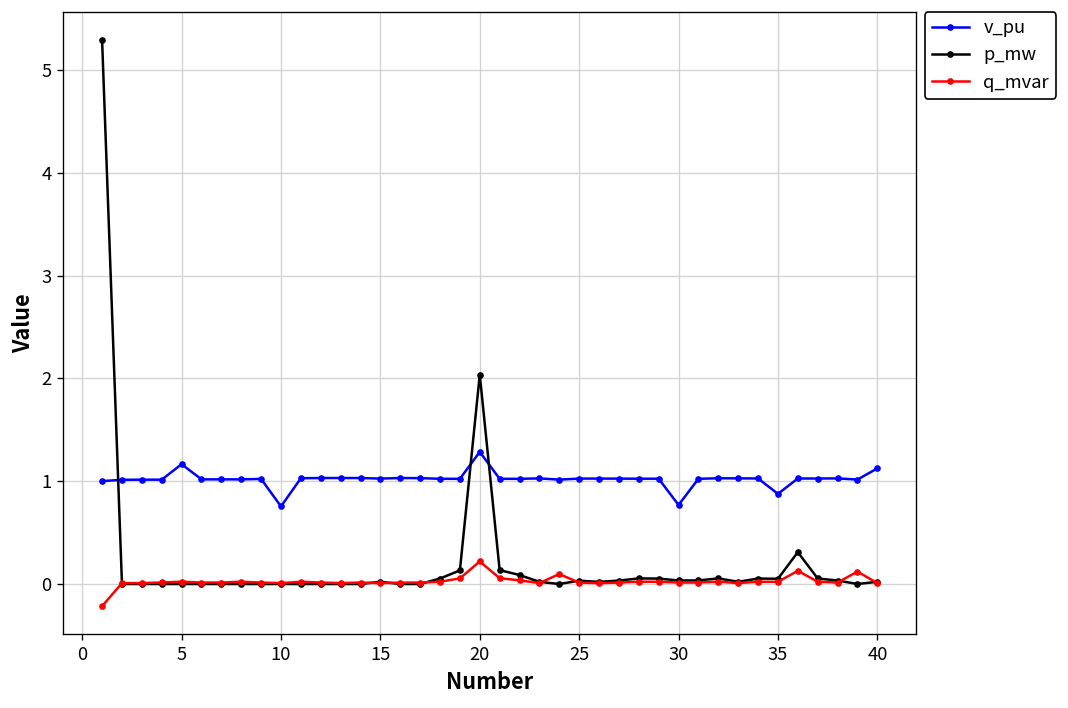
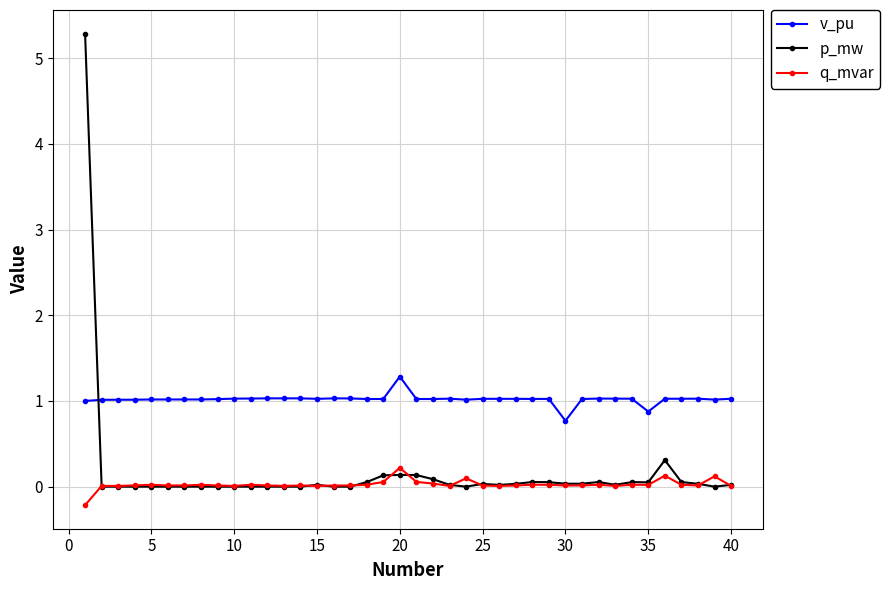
v_pu, 5: 1.2 -> 1.0
v_pu, 10: 0.8 -> 1.0
p_mw, 20: 2.0 -> 0.1
v_pu, 40: 1.1 -> 1.0
